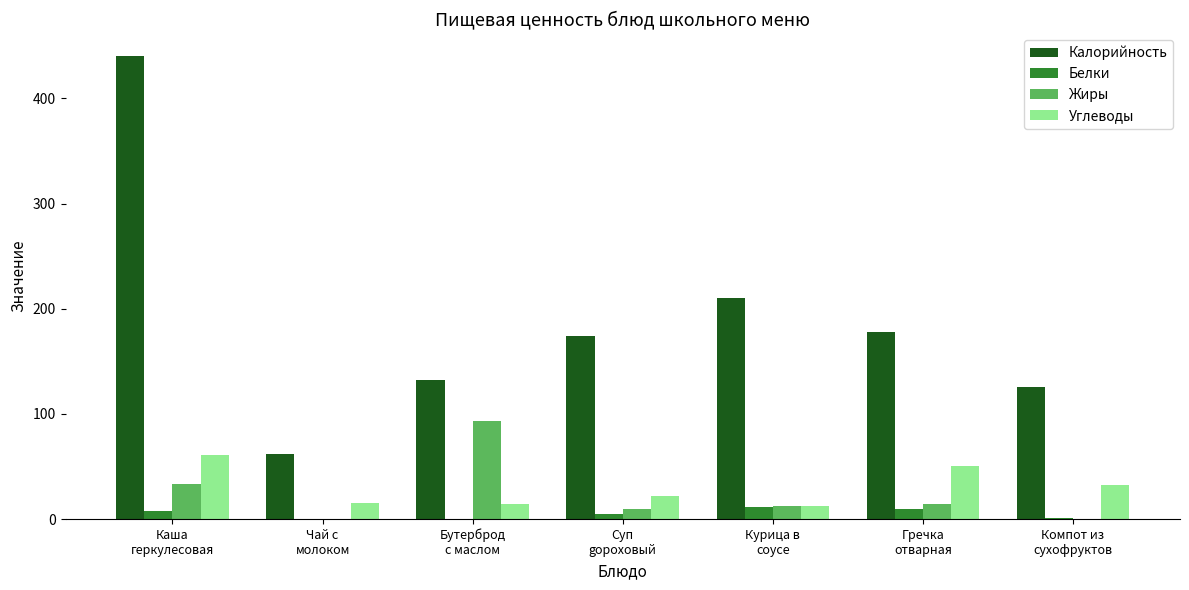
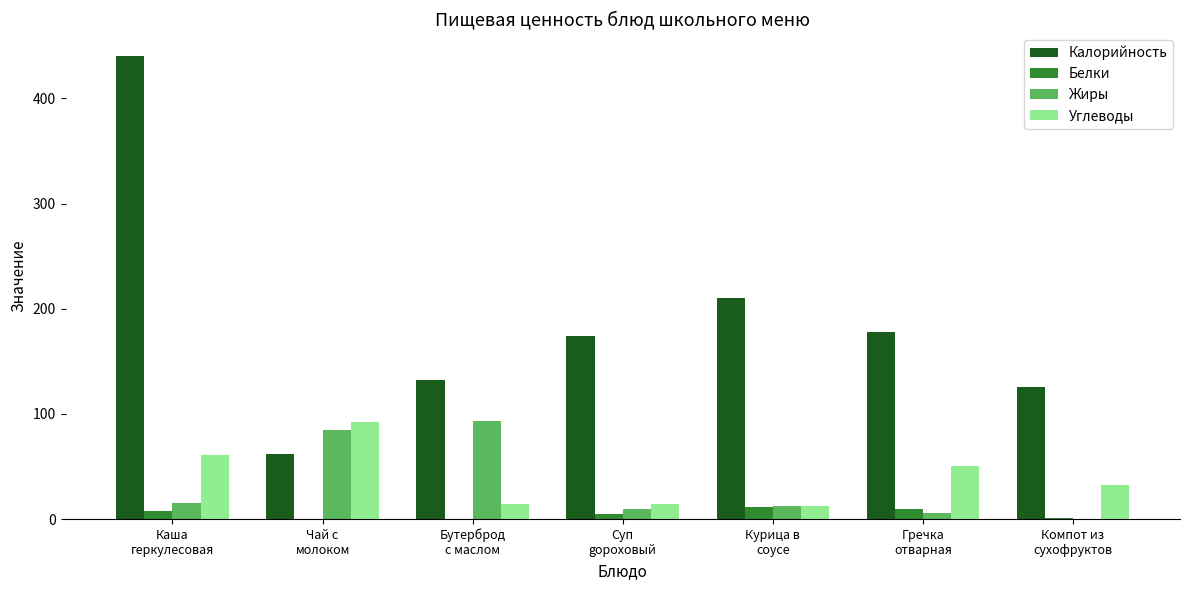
Жиры, Каша геркулесовая: 33 -> 15
Жиры, Чай с молоком: 0 -> 85
Углеводы, Чай с молоком: 15 -> 92
Углеводы, Суп gороховый: 22 -> 14
Жиры, Гречка отварная: 14 -> 6
